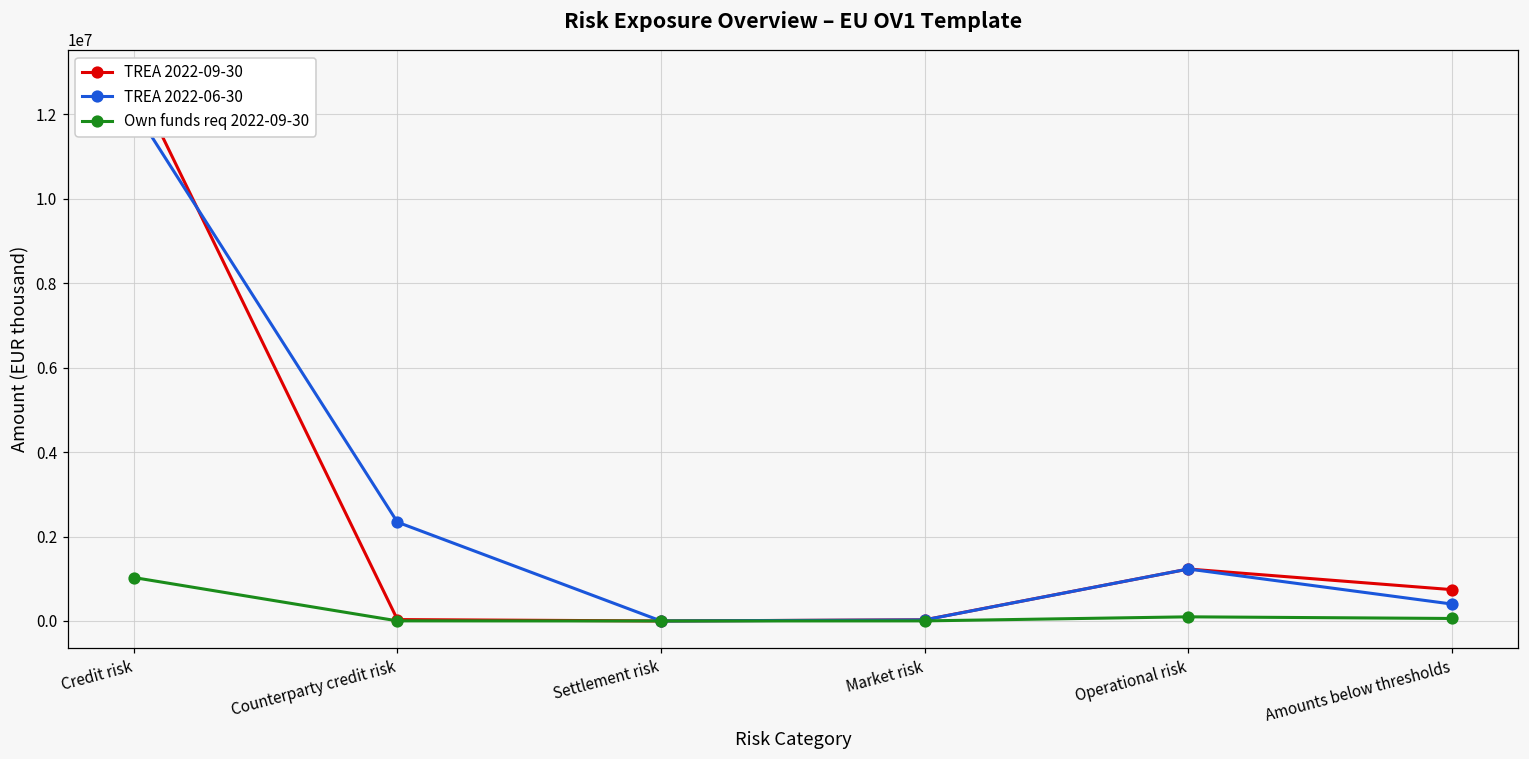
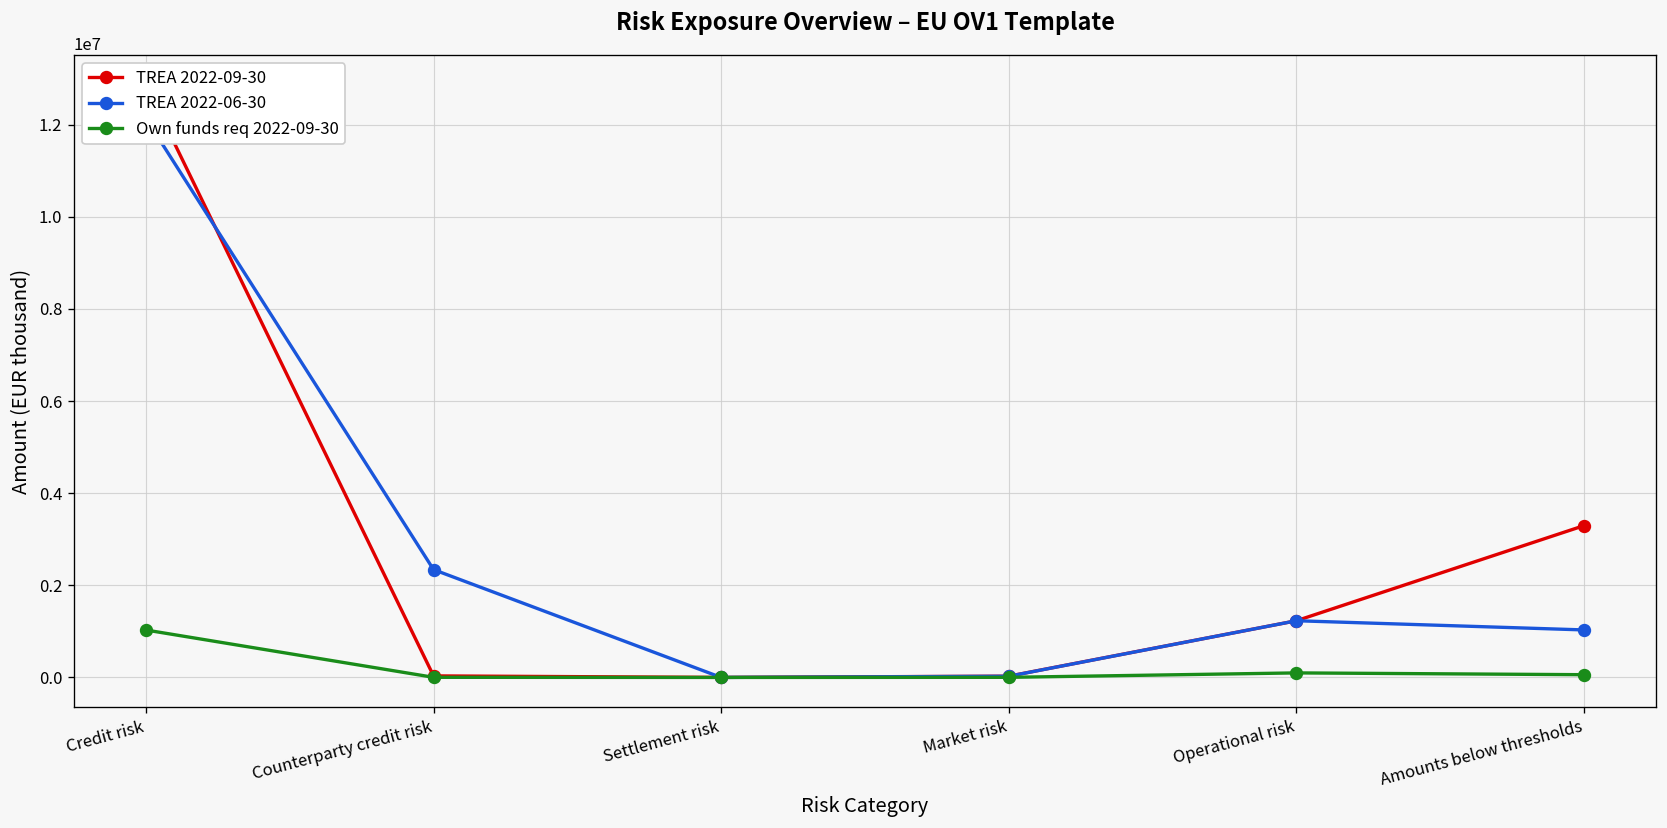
TREA 2022-09-30, Amounts below thresholds: 700000 -> 3300000
TREA 2022-06-30, Amounts below thresholds: 400000 -> 1000000
